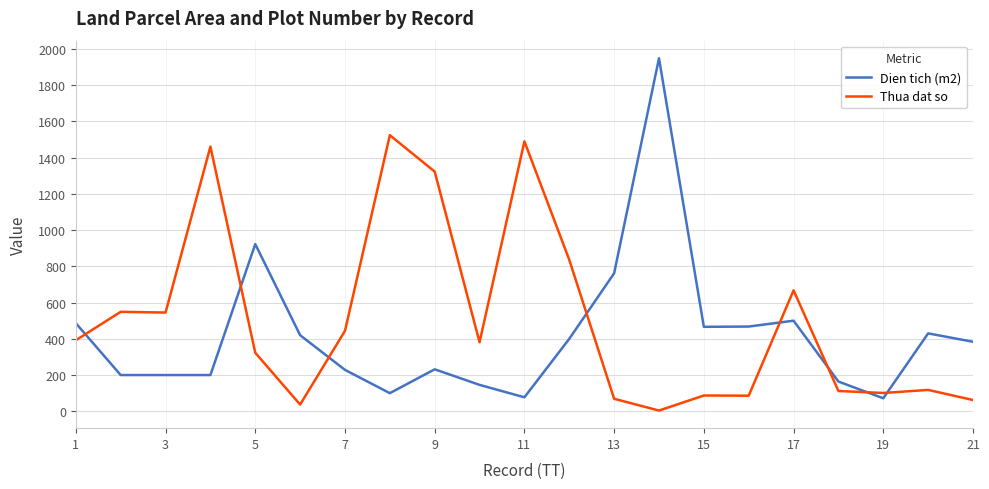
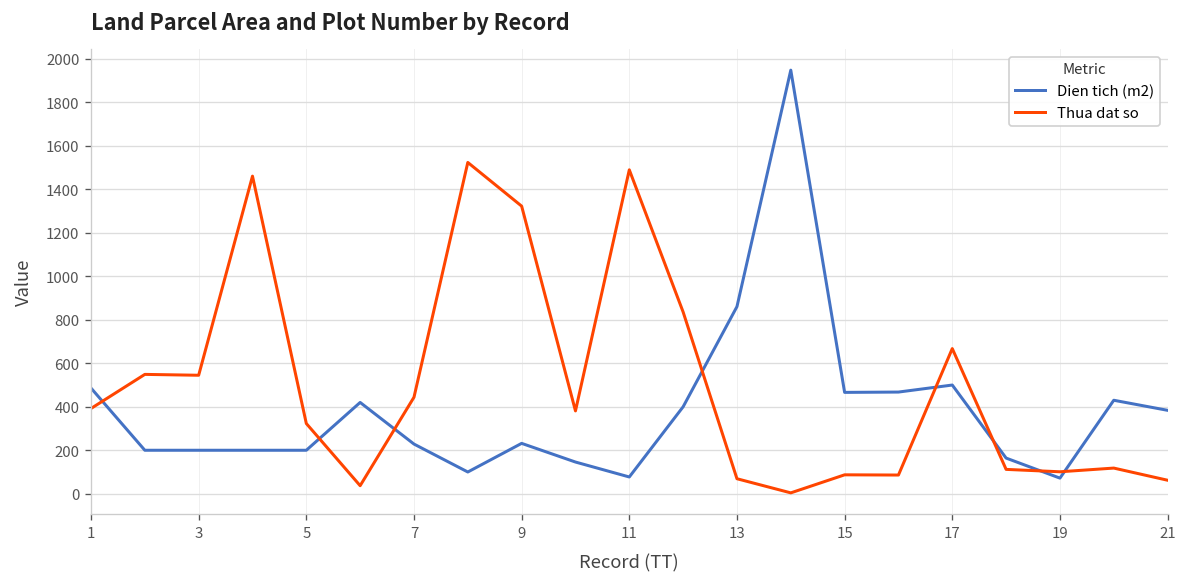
Dien tich (m2), 5: 920 -> 200
Dien tich (m2), 13: 760 -> 860
